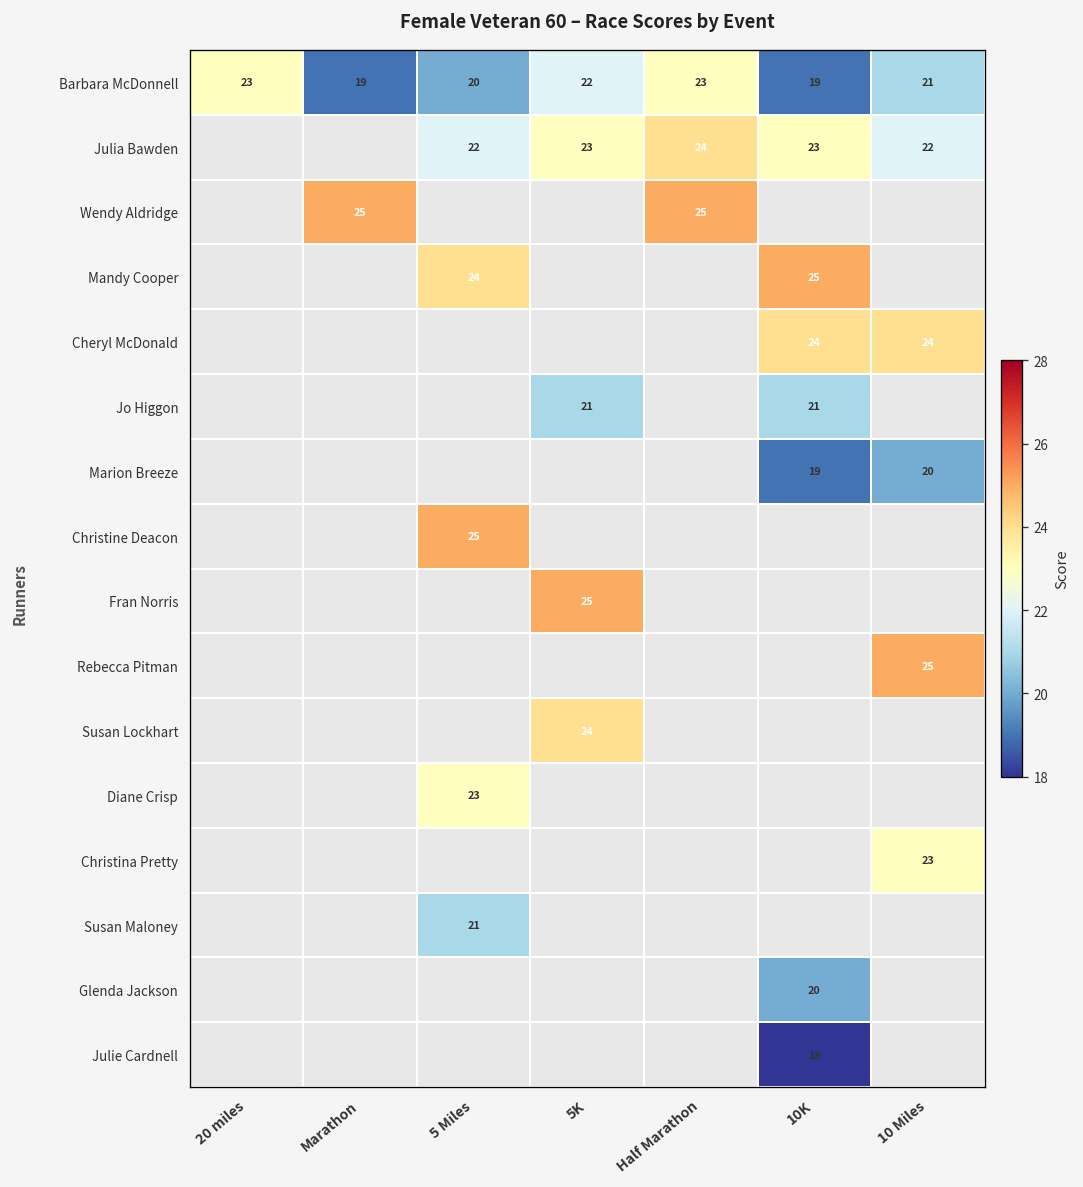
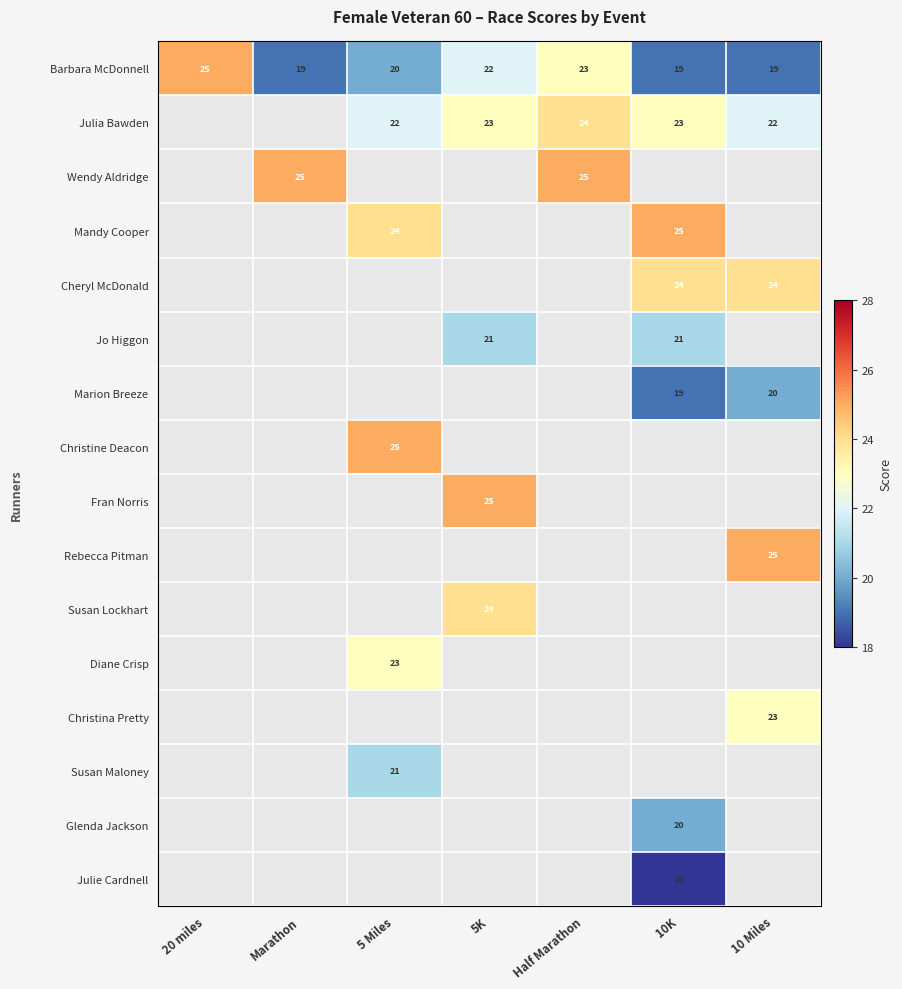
Barbara McDonnell, 20 miles: 23 -> 25
Barbara McDonnell, 10 Miles: 21 -> 19
